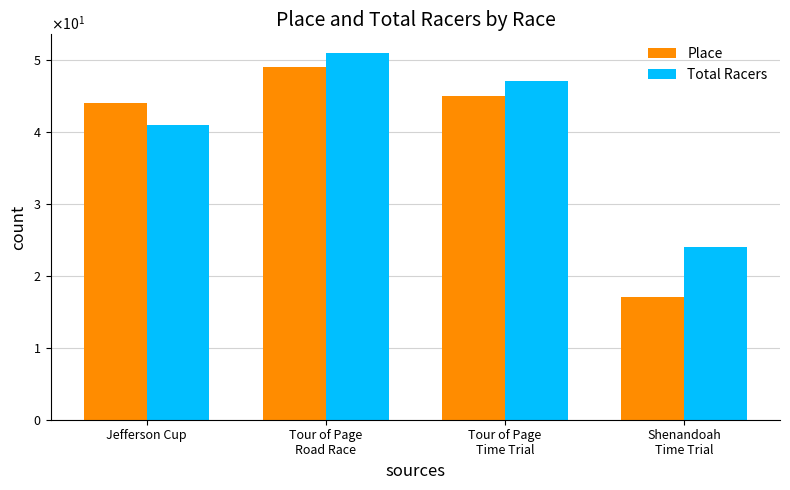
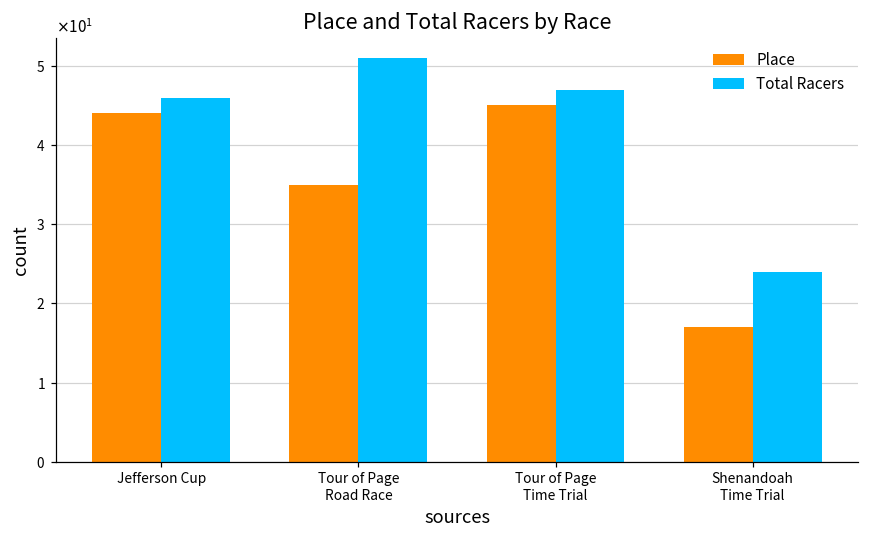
Total Racers, Jefferson Cup: 41 -> 46
Place, Tour of Page Road Race: 49 -> 35
